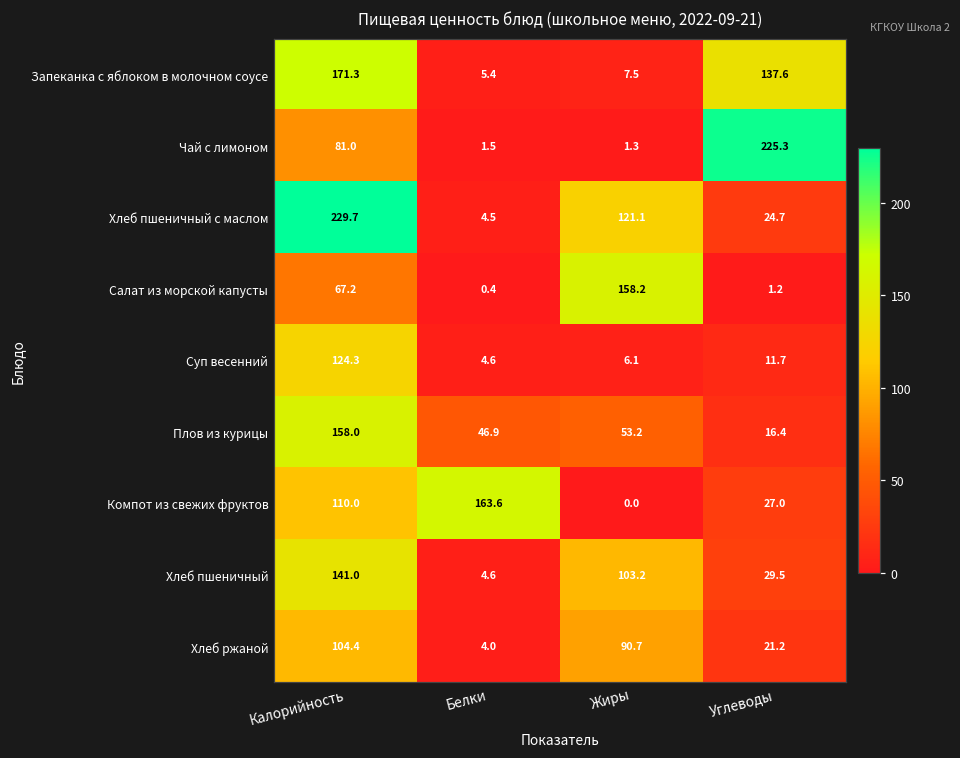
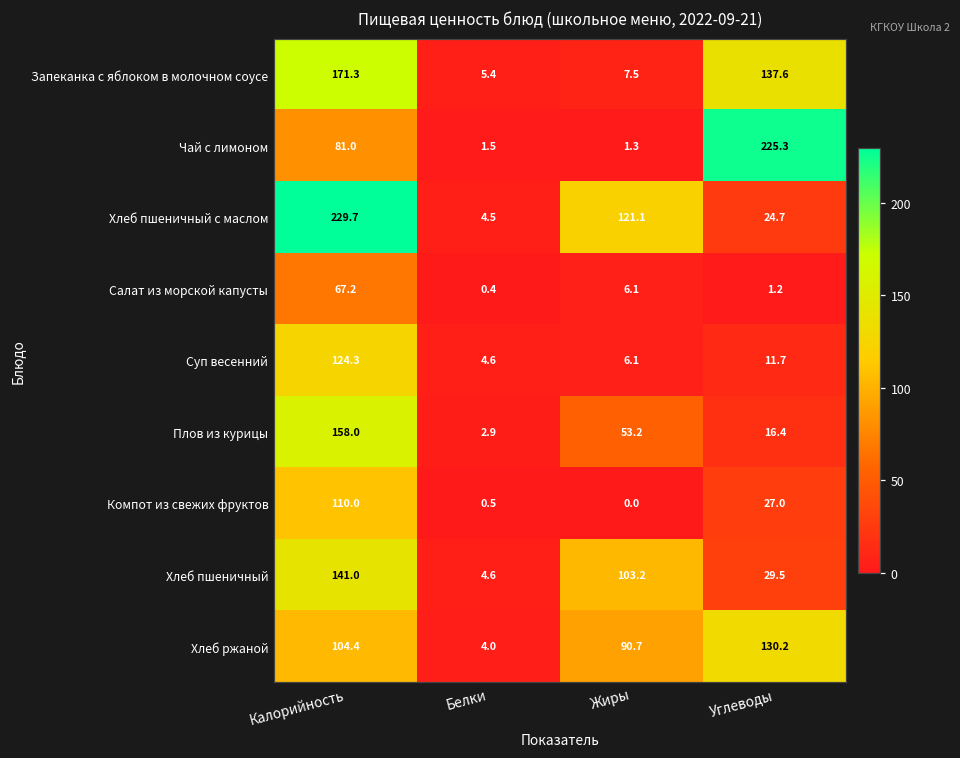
Салат из морской капусты, Жиры: 158.2 -> 6.1
Плов из курицы, Белки: 46.9 -> 2.9
Компот из свежих фруктов, Белки: 163.6 -> 0.5
Хлеб ржаной, Углеводы: 21.2 -> 130.2
